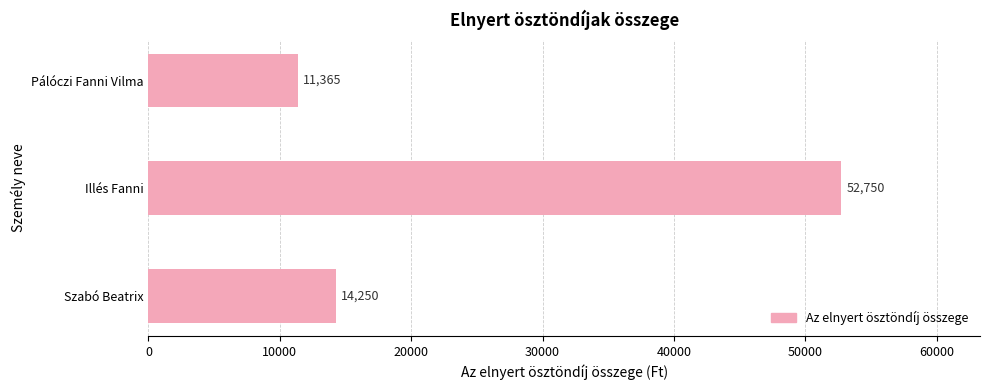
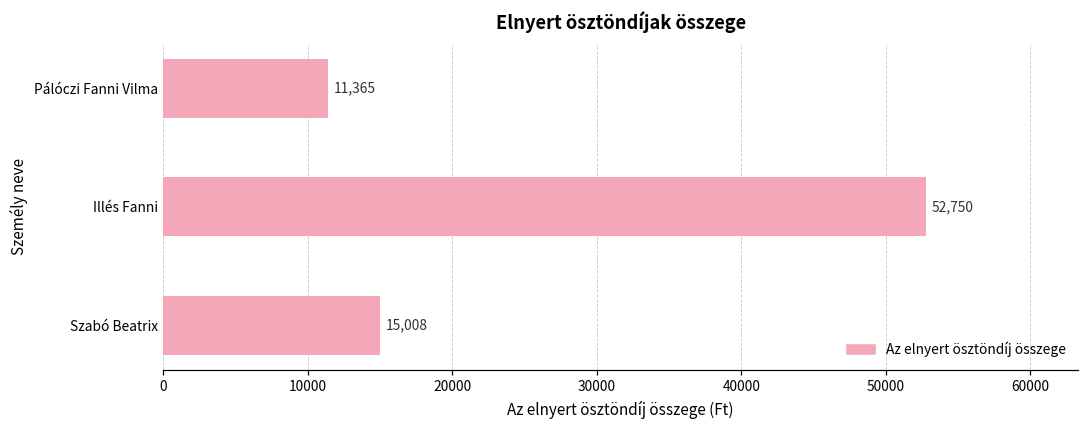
Szabó Beatrix: 14,250 -> 15,008
